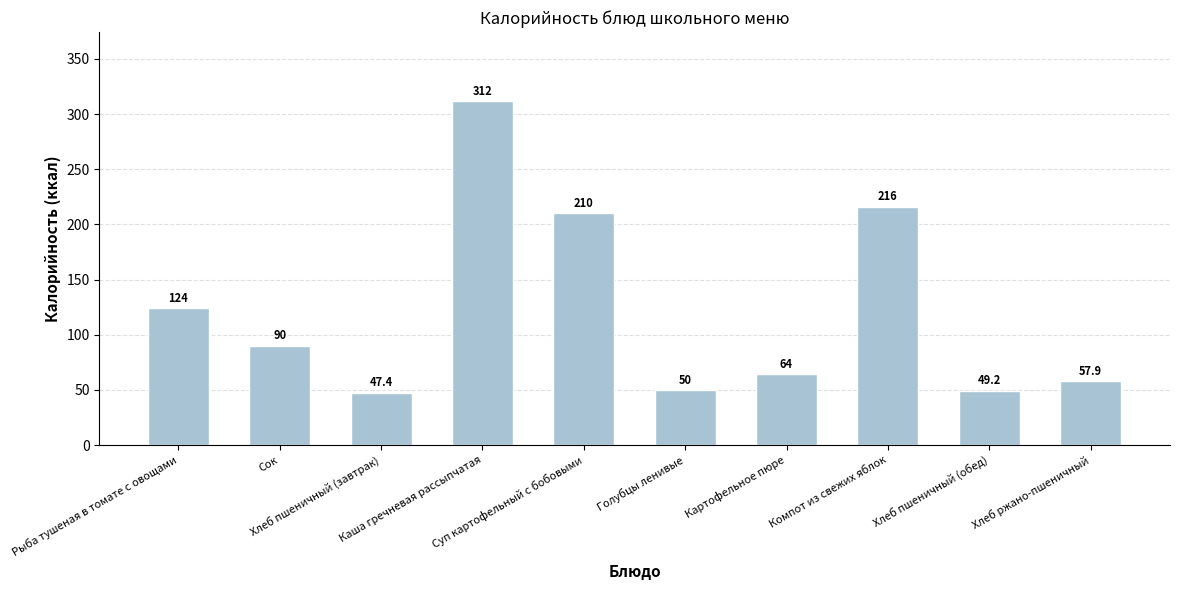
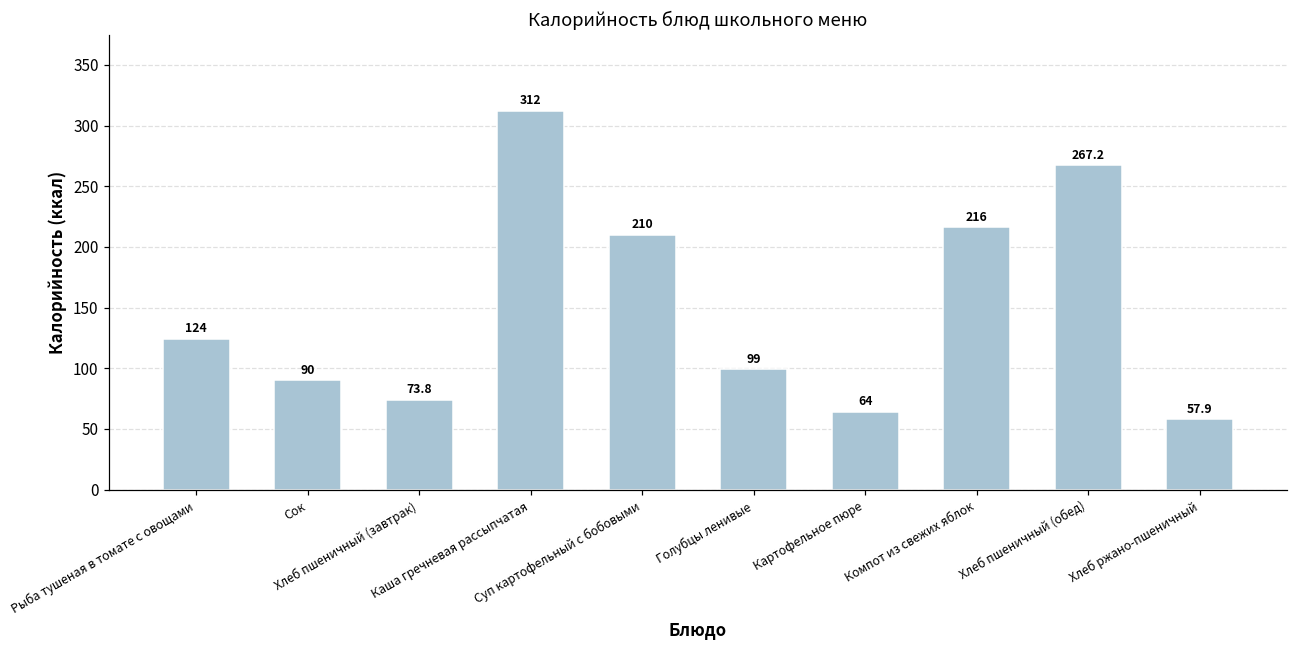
Хлеб пшеничный (завтрак): 47.4 -> 73.8
Голубцы ленивые: 50 -> 99
Хлеб пшеничный (обед): 49.2 -> 267.2
